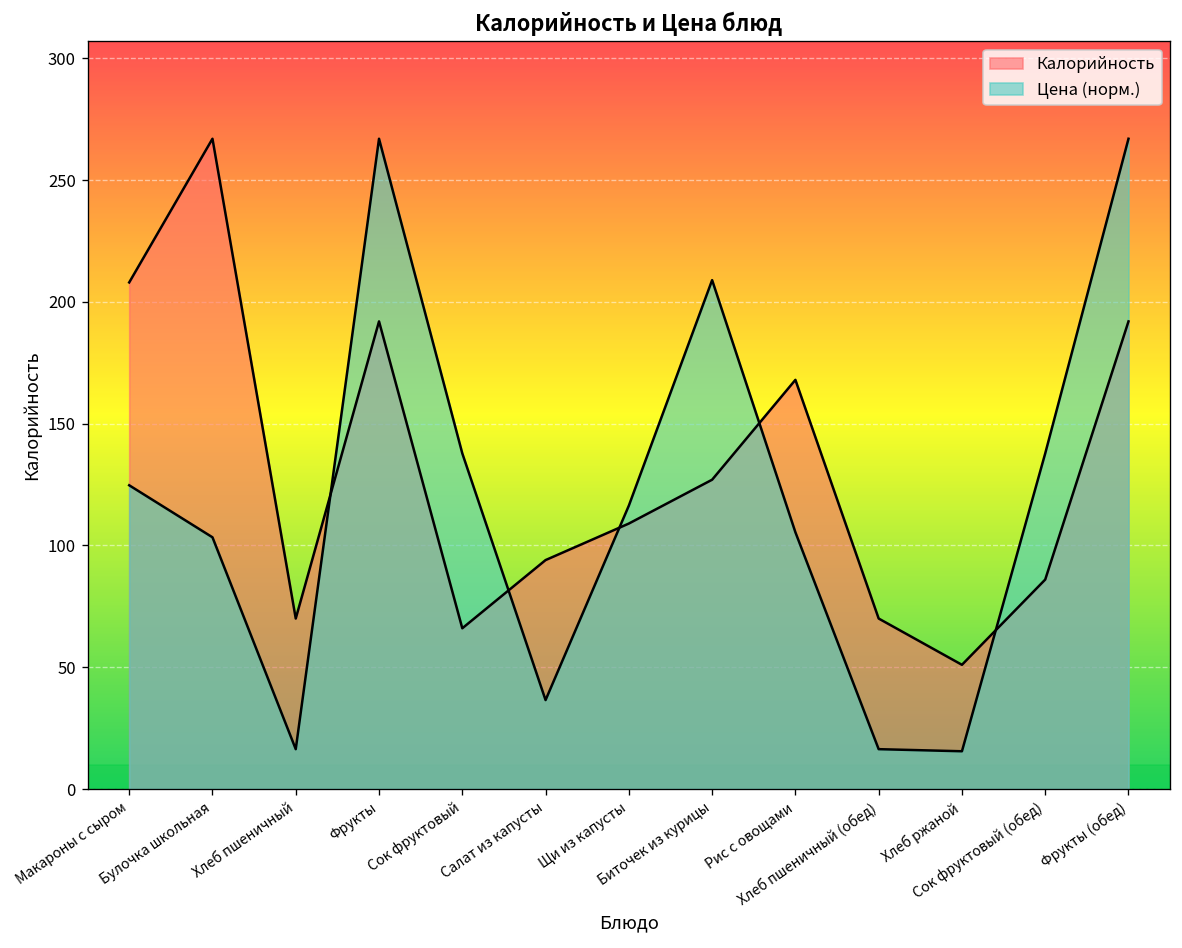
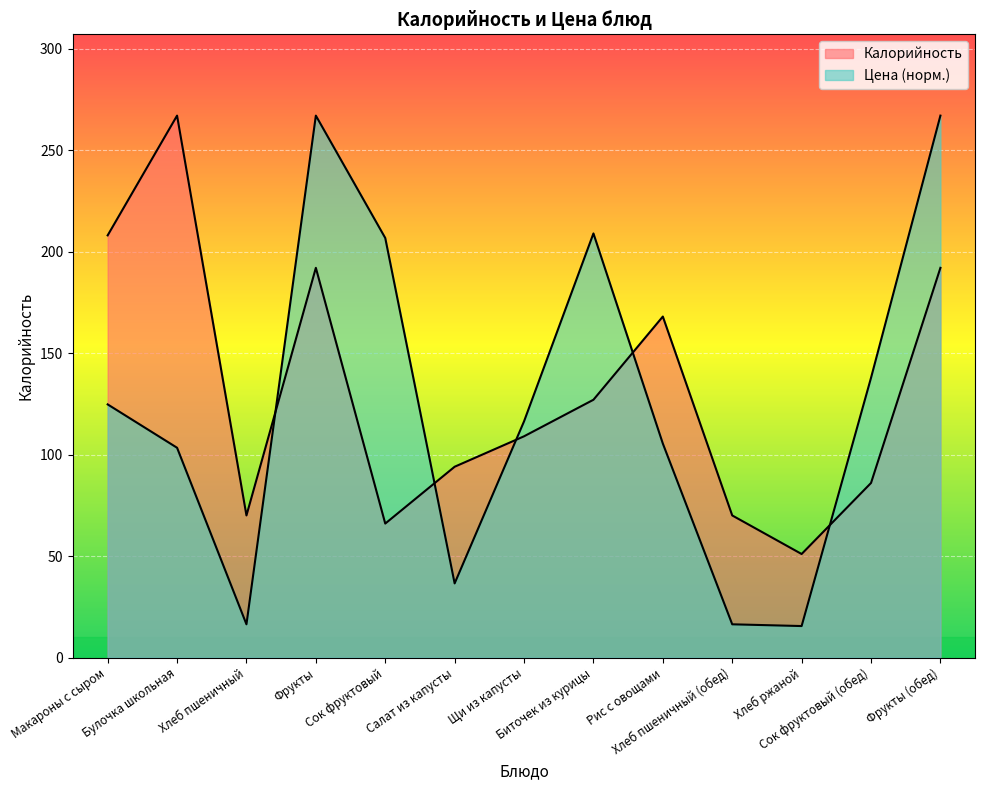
Цена (норм.), Сок фруктовый: 138 -> 207
